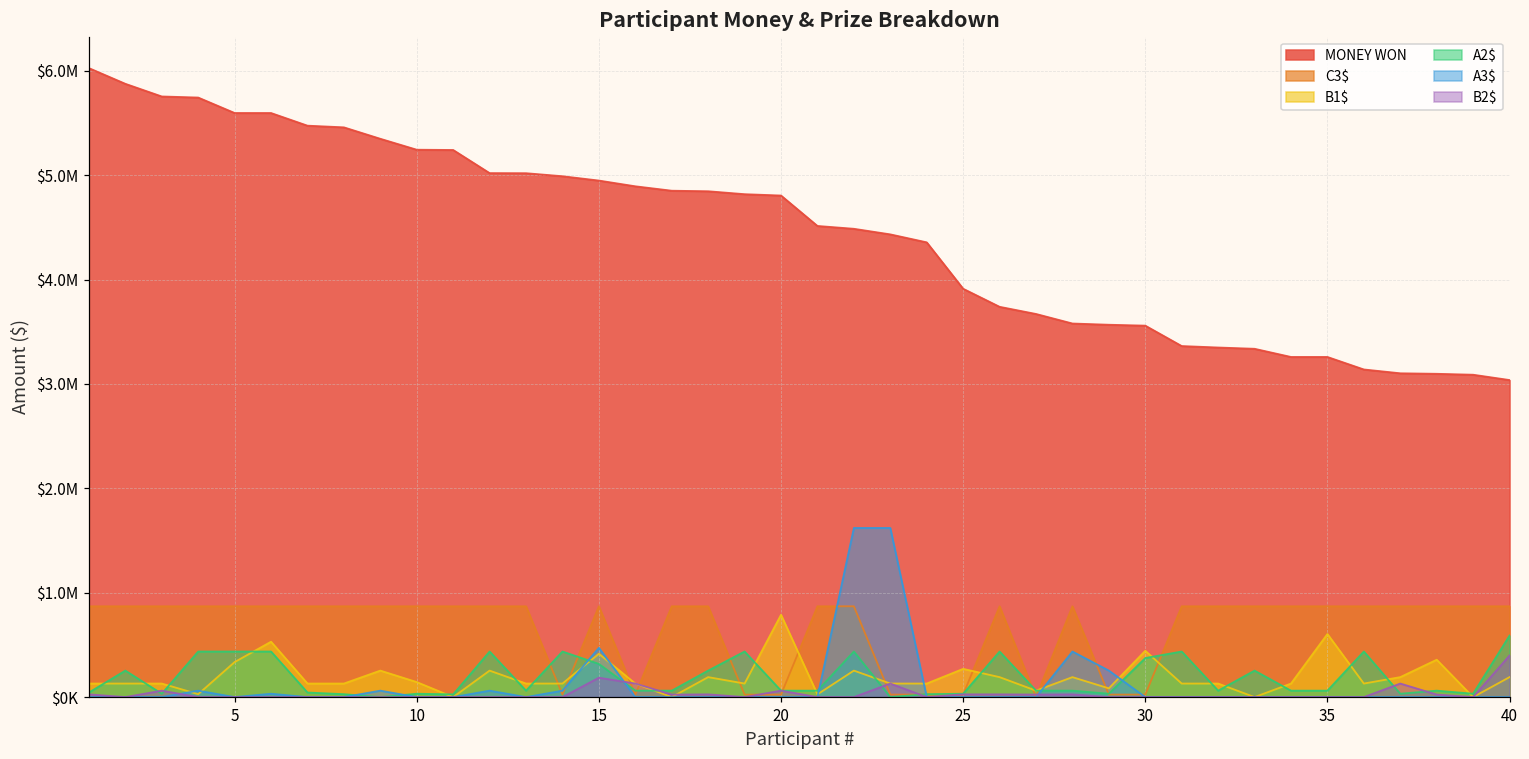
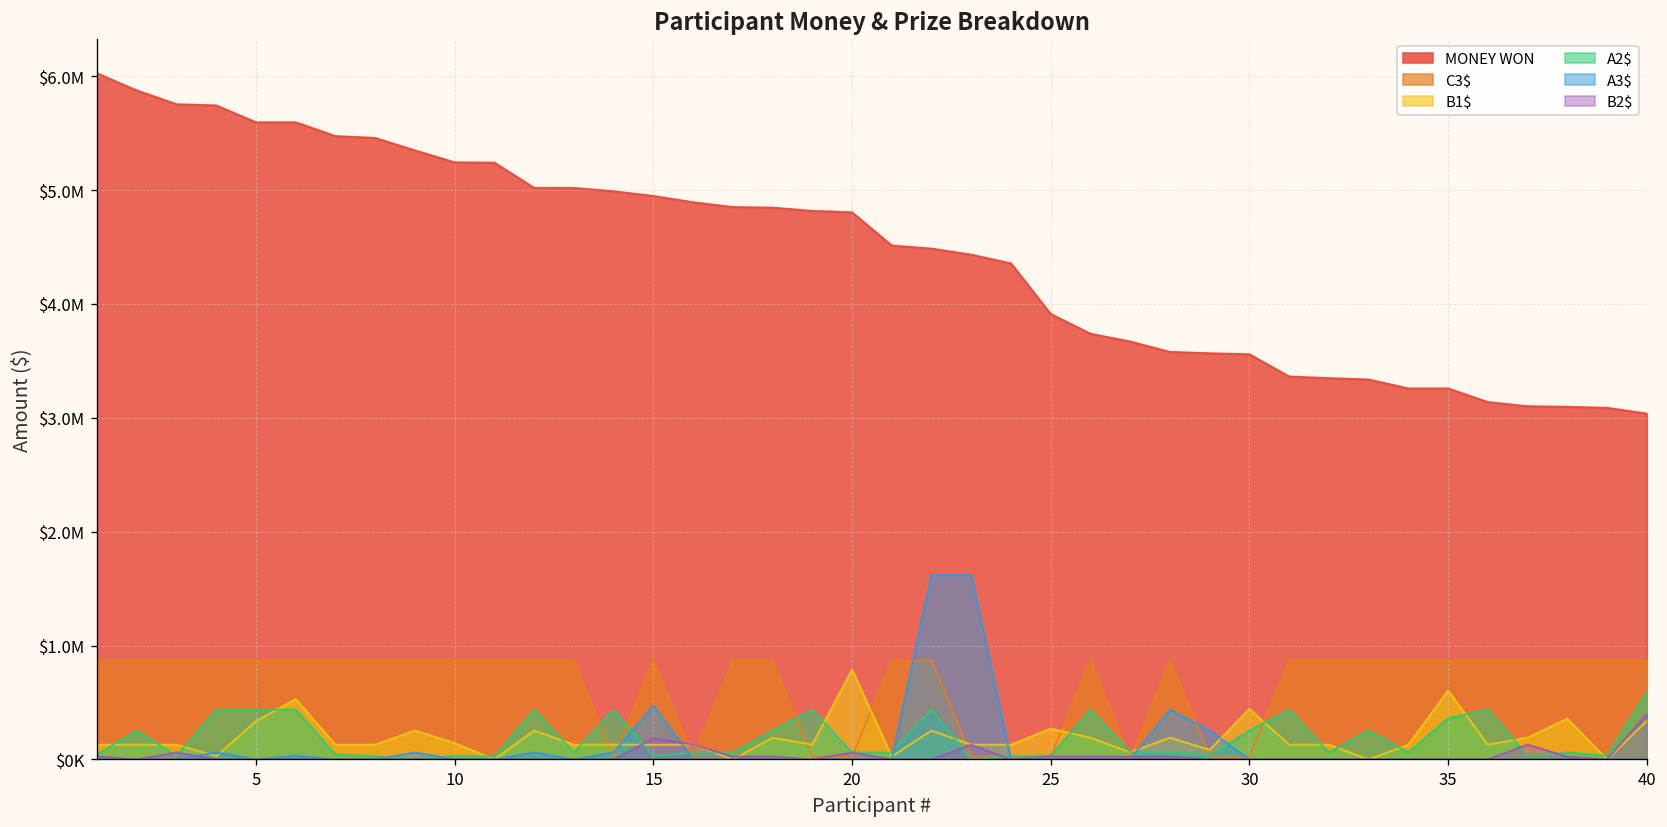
B1$, 15: $400000 -> $100000
A2$, 15: $300000 -> $0
A2$, 30: $400000 -> $300000
A2$, 35: $100000 -> $400000
B1$, 40: $200000 -> $300000
